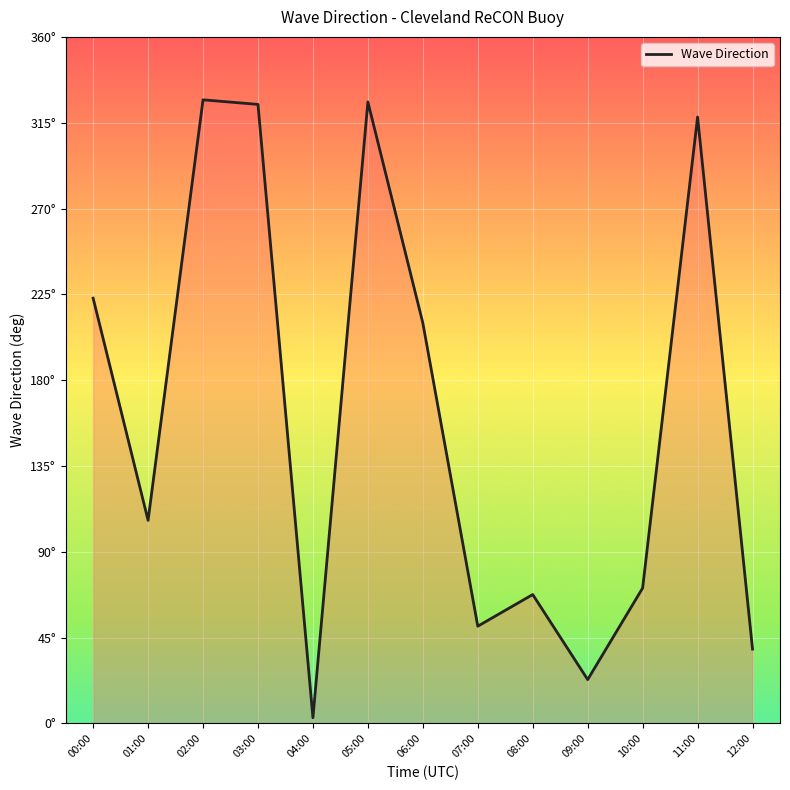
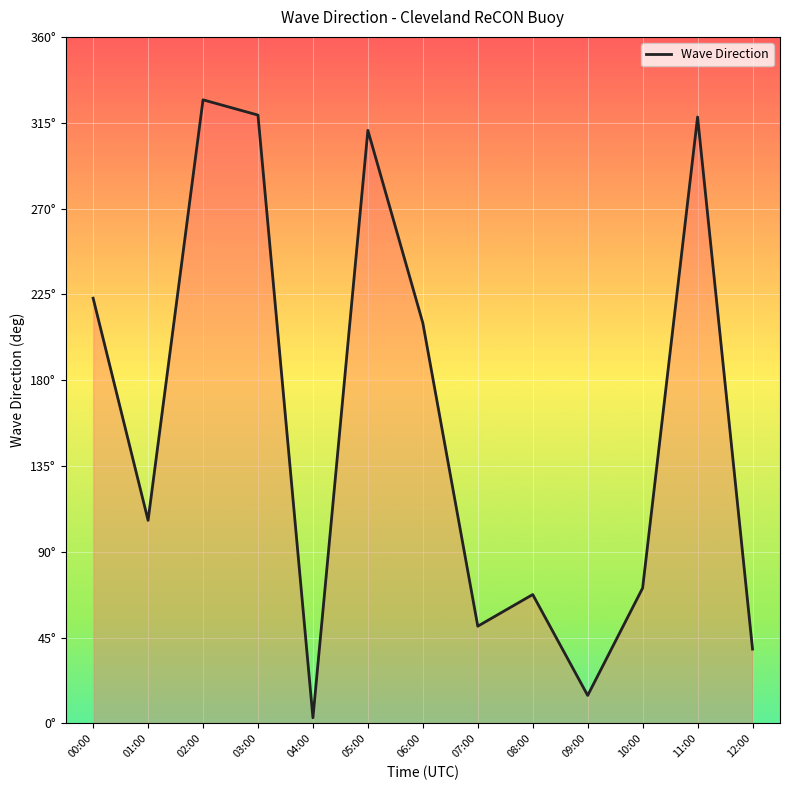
03:00: 325° -> 319°
05:00: 326° -> 311°
09:00: 23° -> 15°
